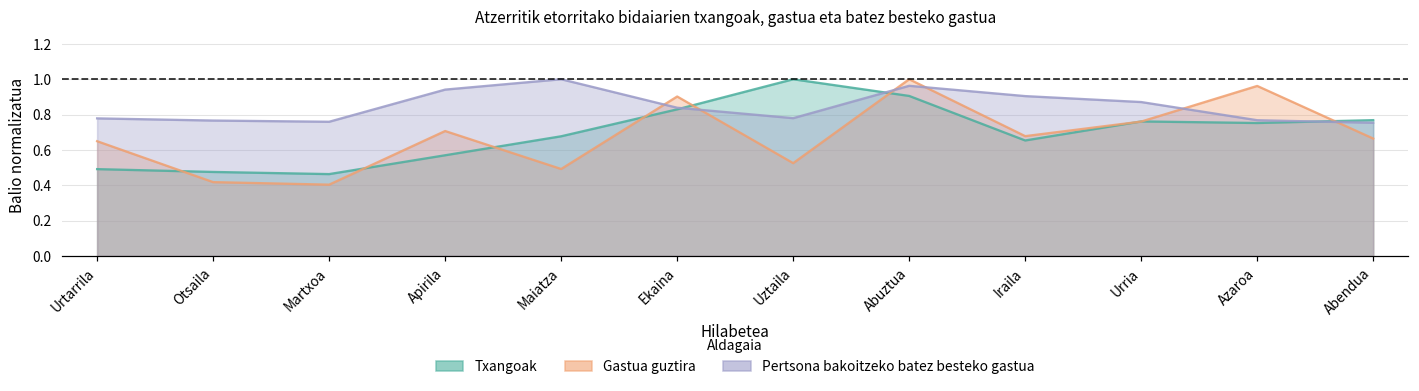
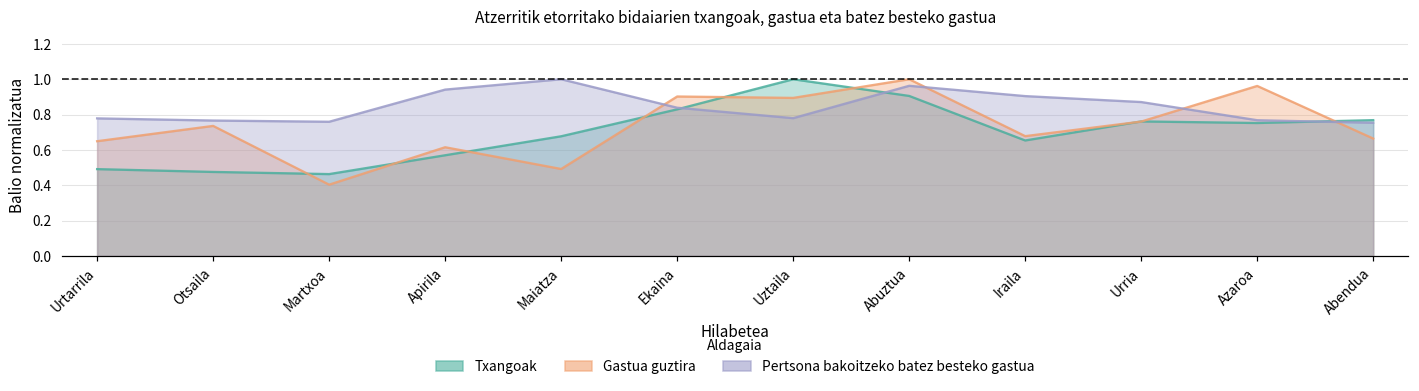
Gastua guztira, Otsaila: 0.42 -> 0.74
Gastua guztira, Apirila: 0.71 -> 0.62
Gastua guztira, Uztaila: 0.53 -> 0.89
